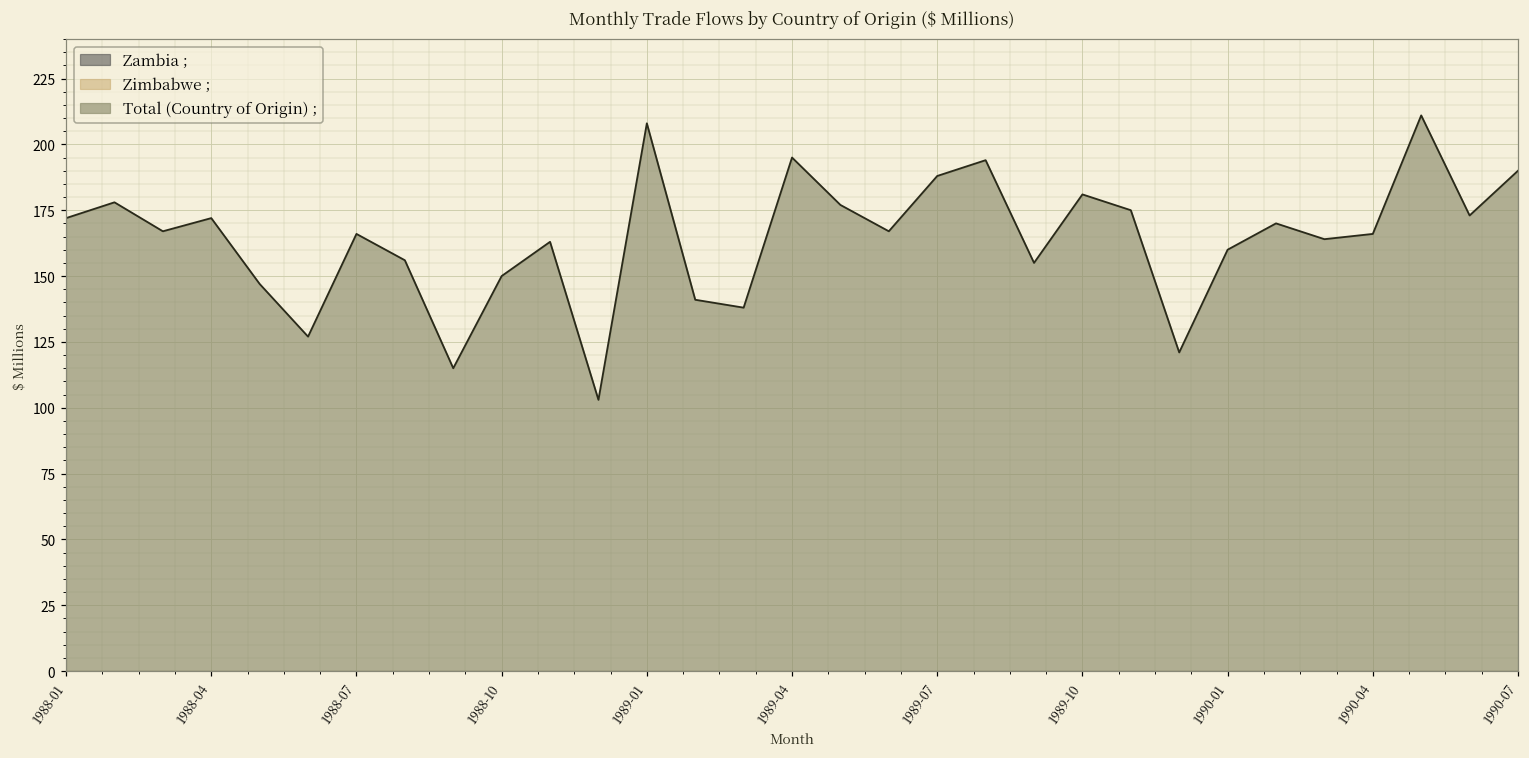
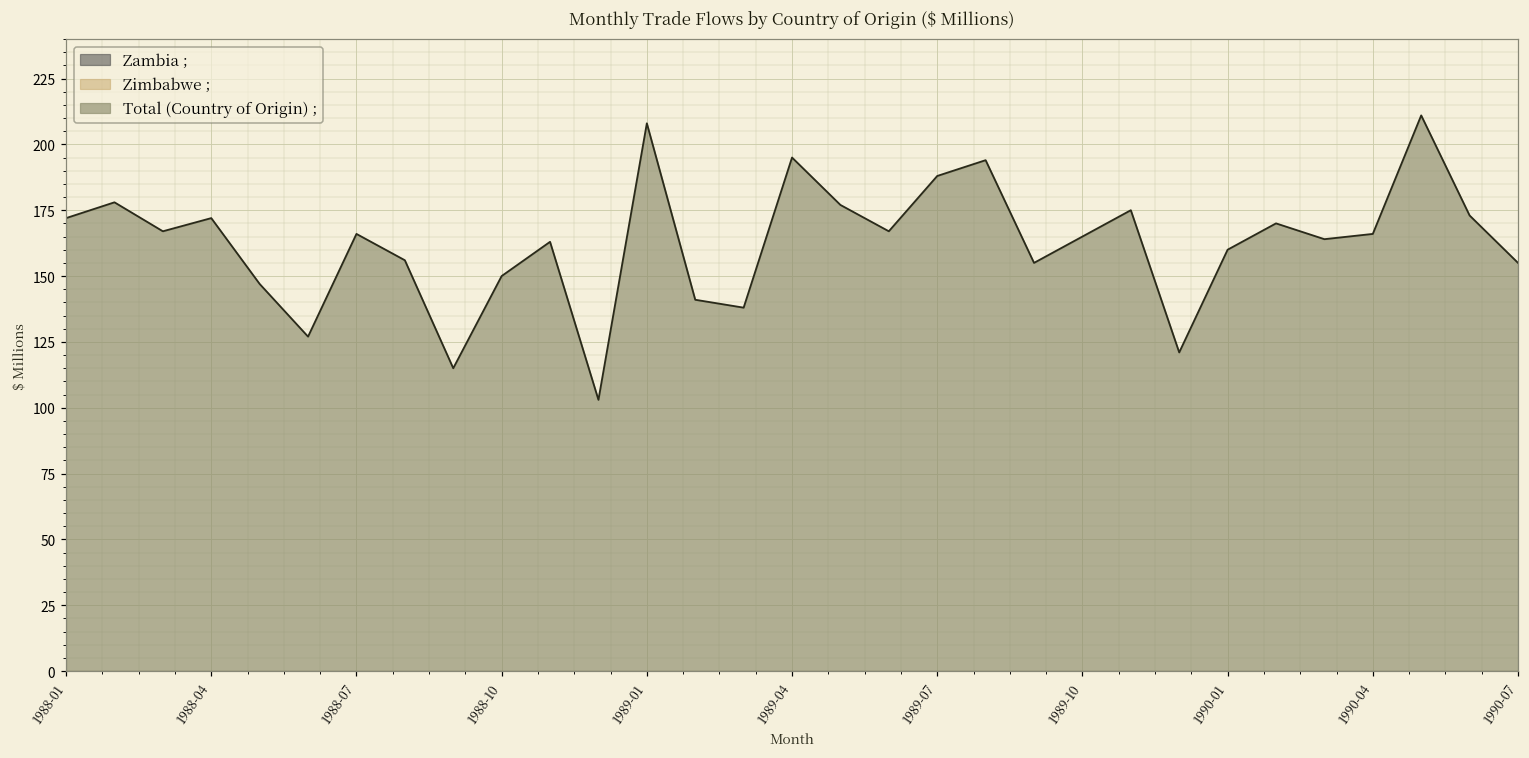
Total (Country of Origin) ;, 1989-10: 181 -> 165
Total (Country of Origin) ;, 1990-07: 190 -> 155
